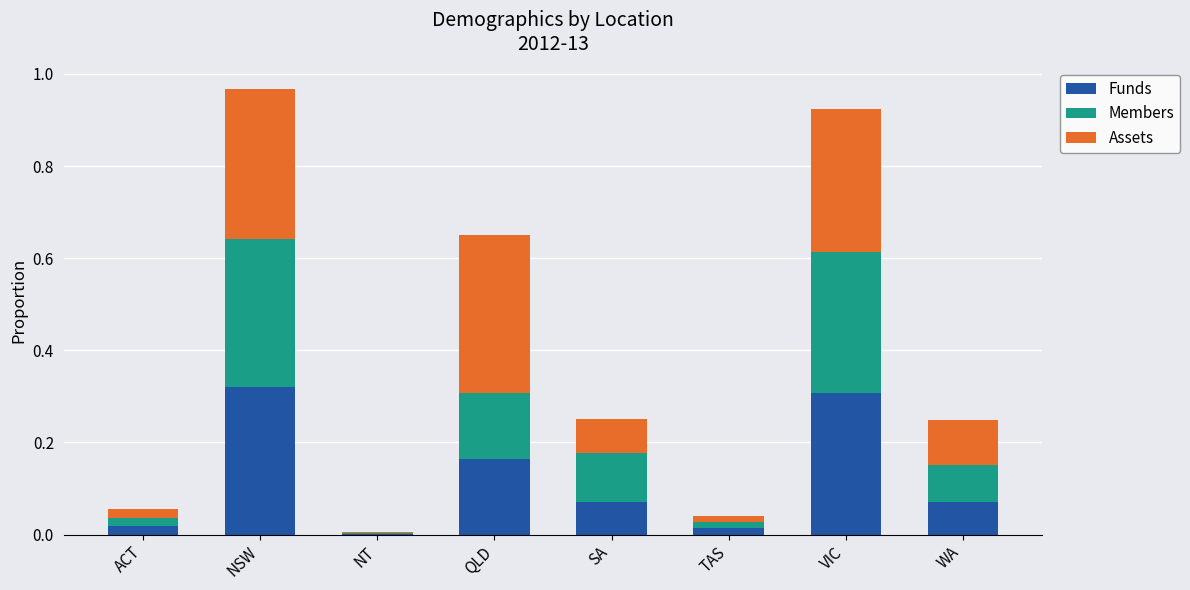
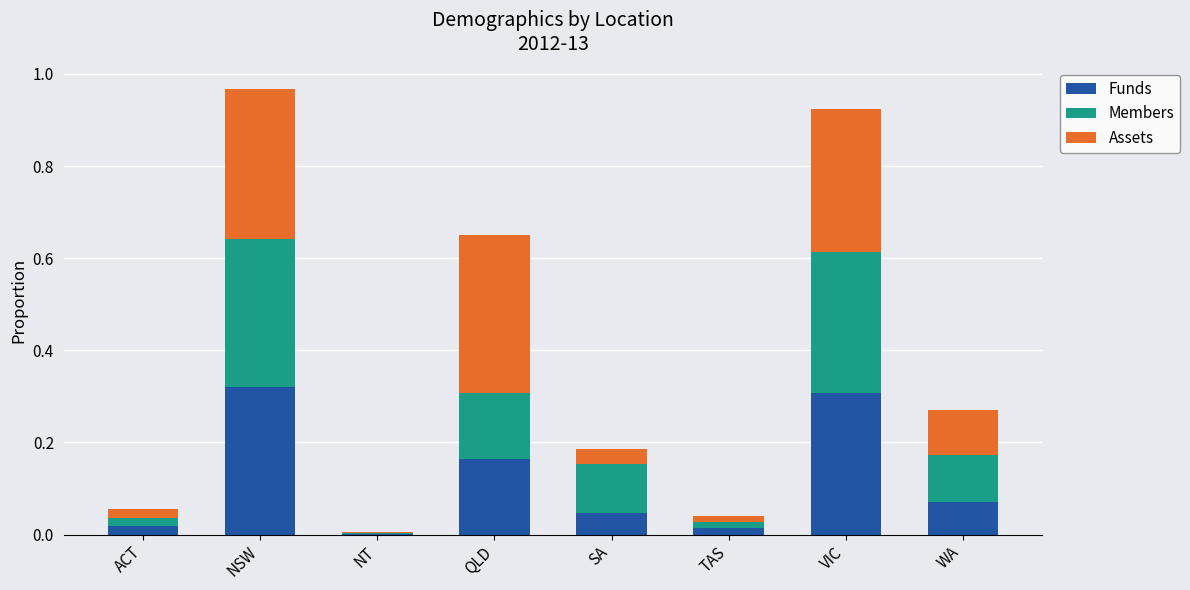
Funds, SA: 0.07 -> 0.05
Assets, SA: 0.07 -> 0.03
Members, WA: 0.08 -> 0.10
